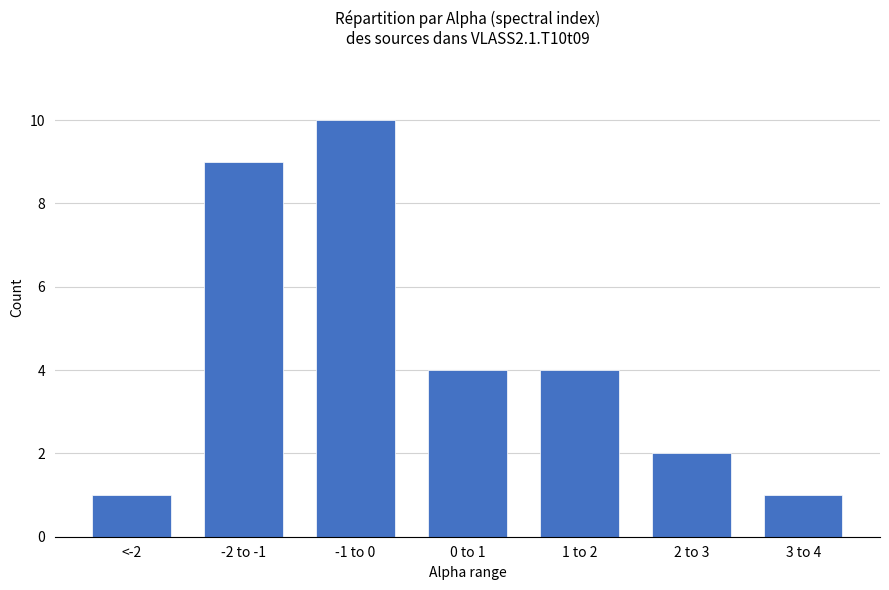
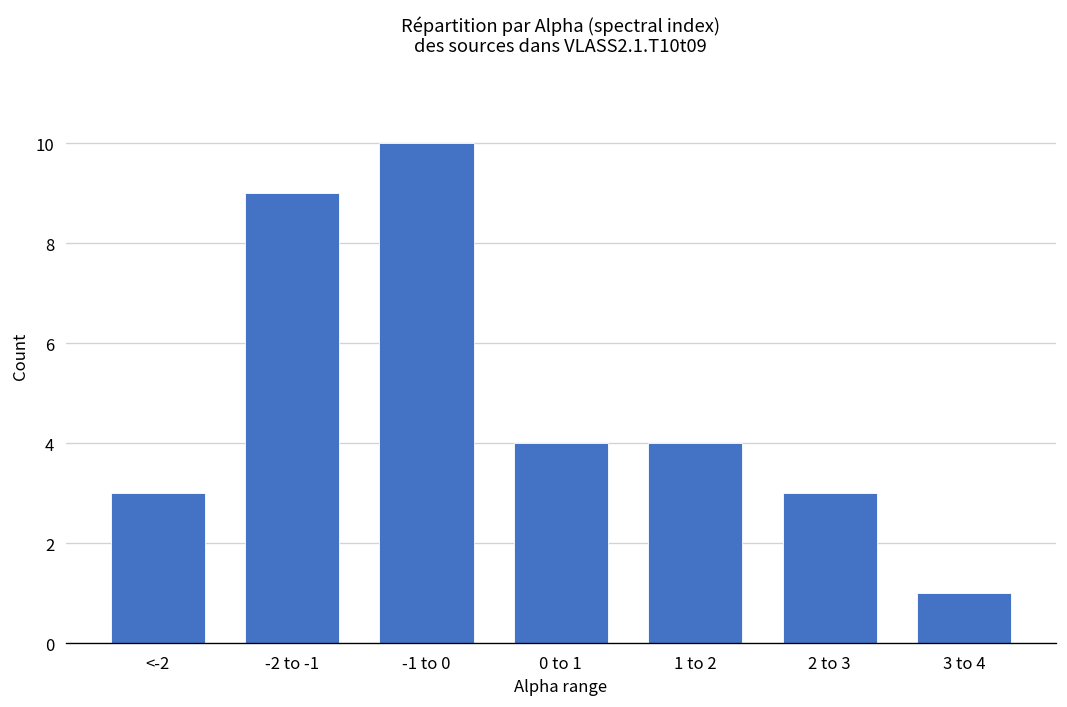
<-2: 1 -> 3
2 to 3: 2 -> 3
